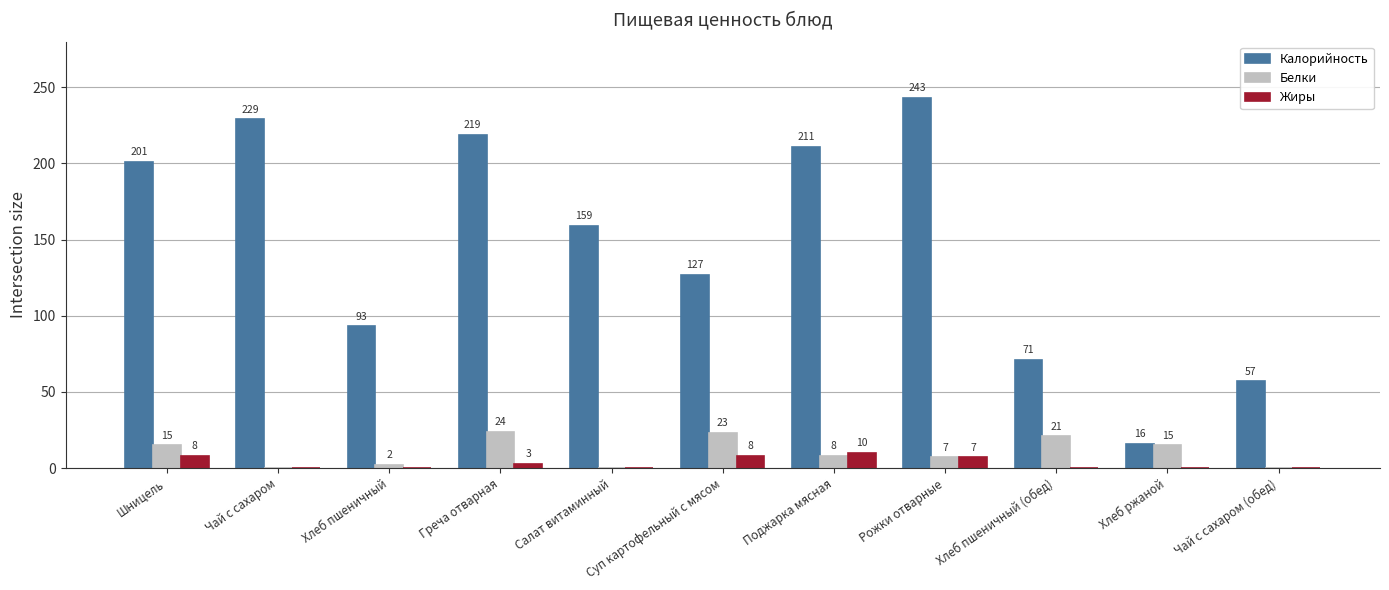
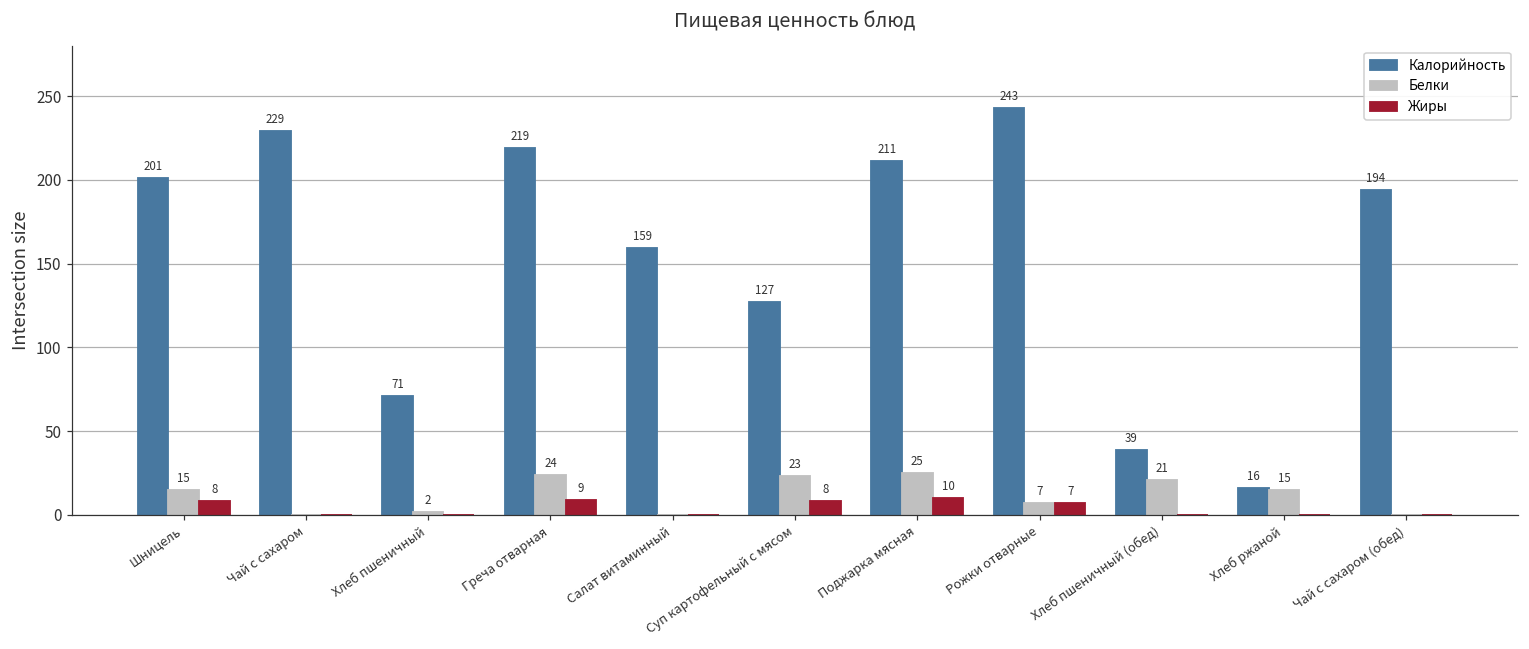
Калорийность, Хлеб пшеничный: 93 -> 71
Жиры, Греча отварная: 3 -> 9
Белки, Поджарка мясная: 8 -> 25
Калорийность, Хлеб пшеничный (обед): 71 -> 39
Калорийность, Чай с сахаром (обед): 57 -> 194
